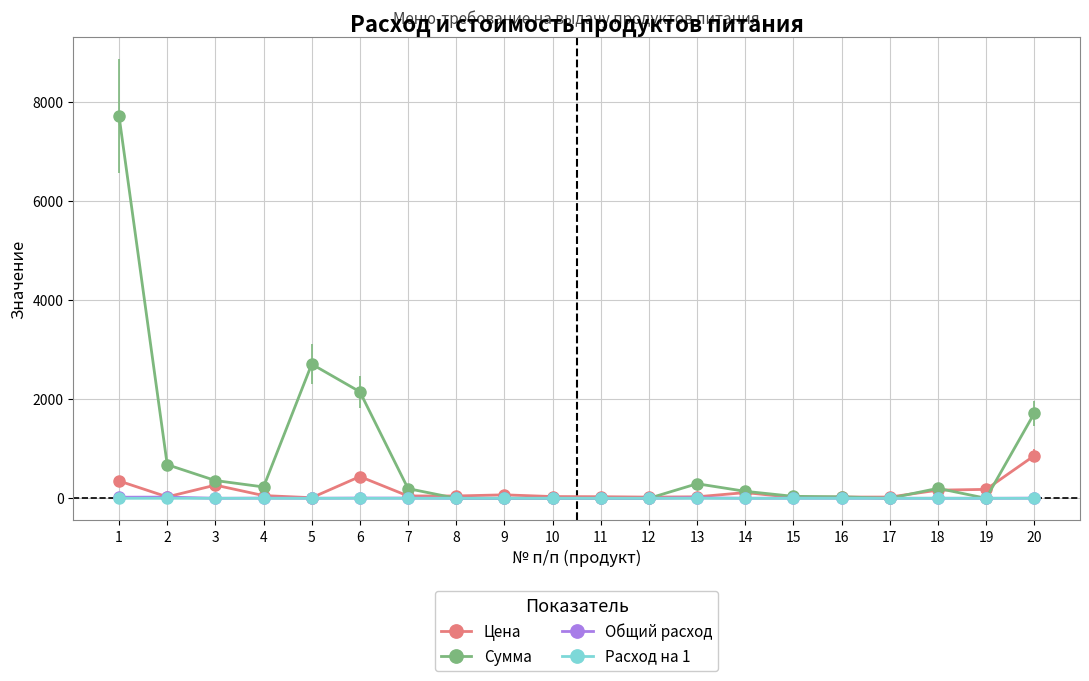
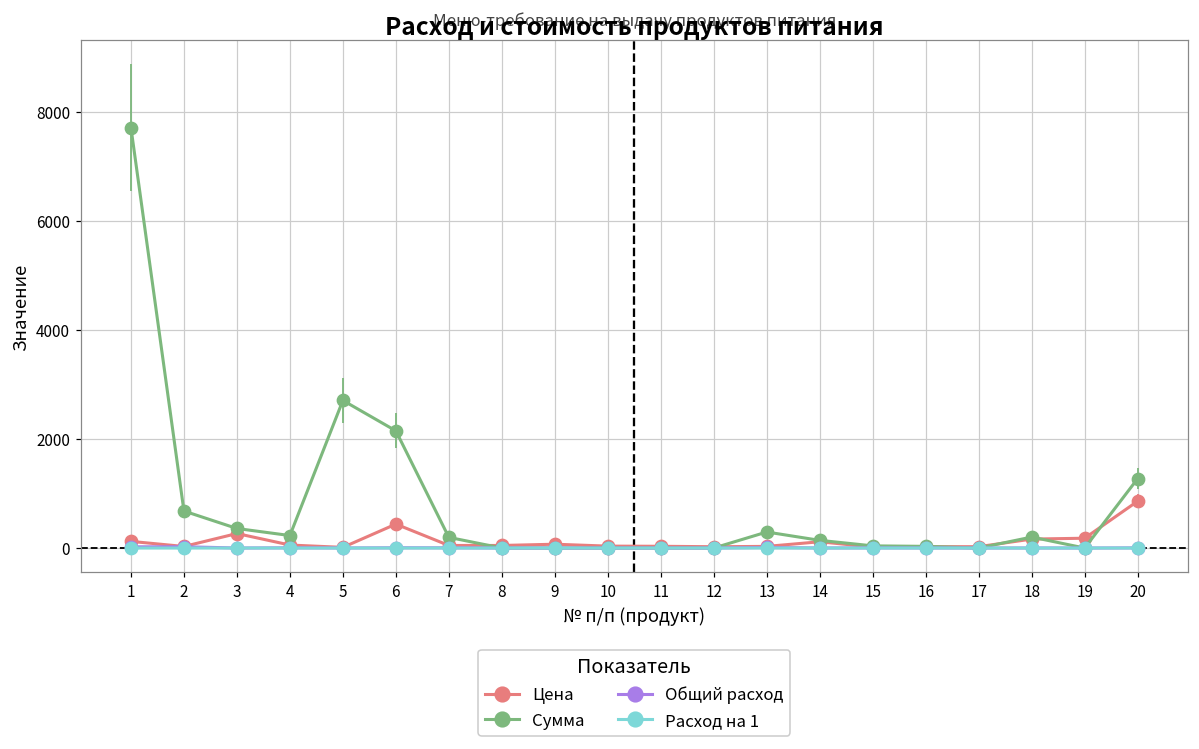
Цена, 1: 400 -> 100
Сумма, 20: 1700 -> 1300
